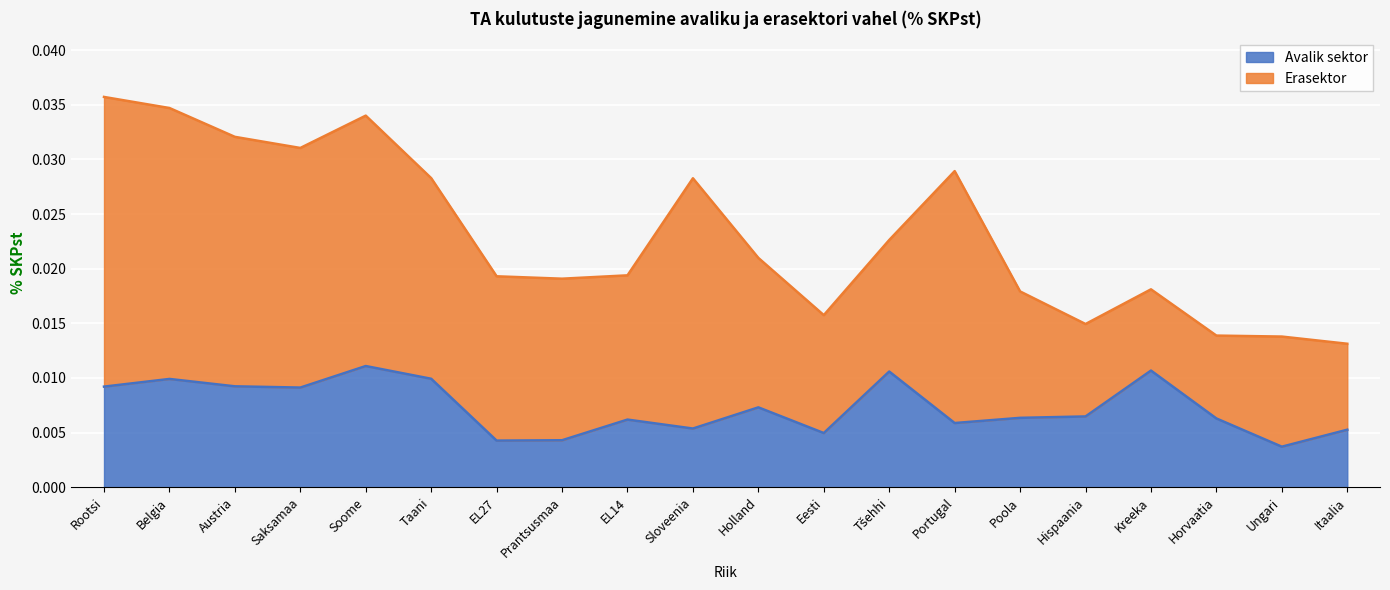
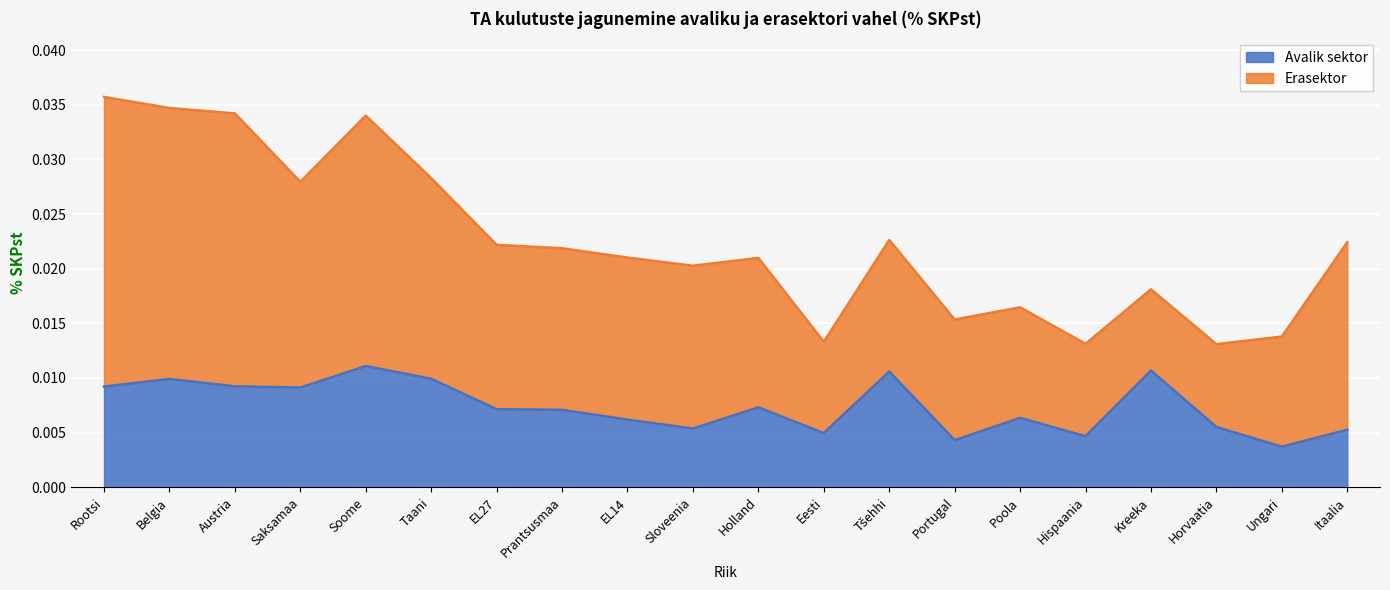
Erasektor, Austria: 0.0228 -> 0.0250
Erasektor, Saksamaa: 0.0219 -> 0.0188
Avalik sektor, EL27: 0.0043 -> 0.0071
Avalik sektor, Prantsusmaa: 0.0043 -> 0.0071
Erasektor, EL14: 0.0132 -> 0.0148
Erasektor, Sloveenia: 0.0229 -> 0.0149
Erasektor, Eesti: 0.0108 -> 0.0084
Avalik sektor, Portugal: 0.0059 -> 0.0043
Erasektor, Portugal: 0.0231 -> 0.0110
Erasektor, Poola: 0.0116 -> 0.0101
Avalik sektor, Hispaania: 0.0065 -> 0.0047
Avalik sektor, Horvaatia: 0.0063 -> 0.0055
Erasektor, Itaalia: 0.0079 -> 0.0172
